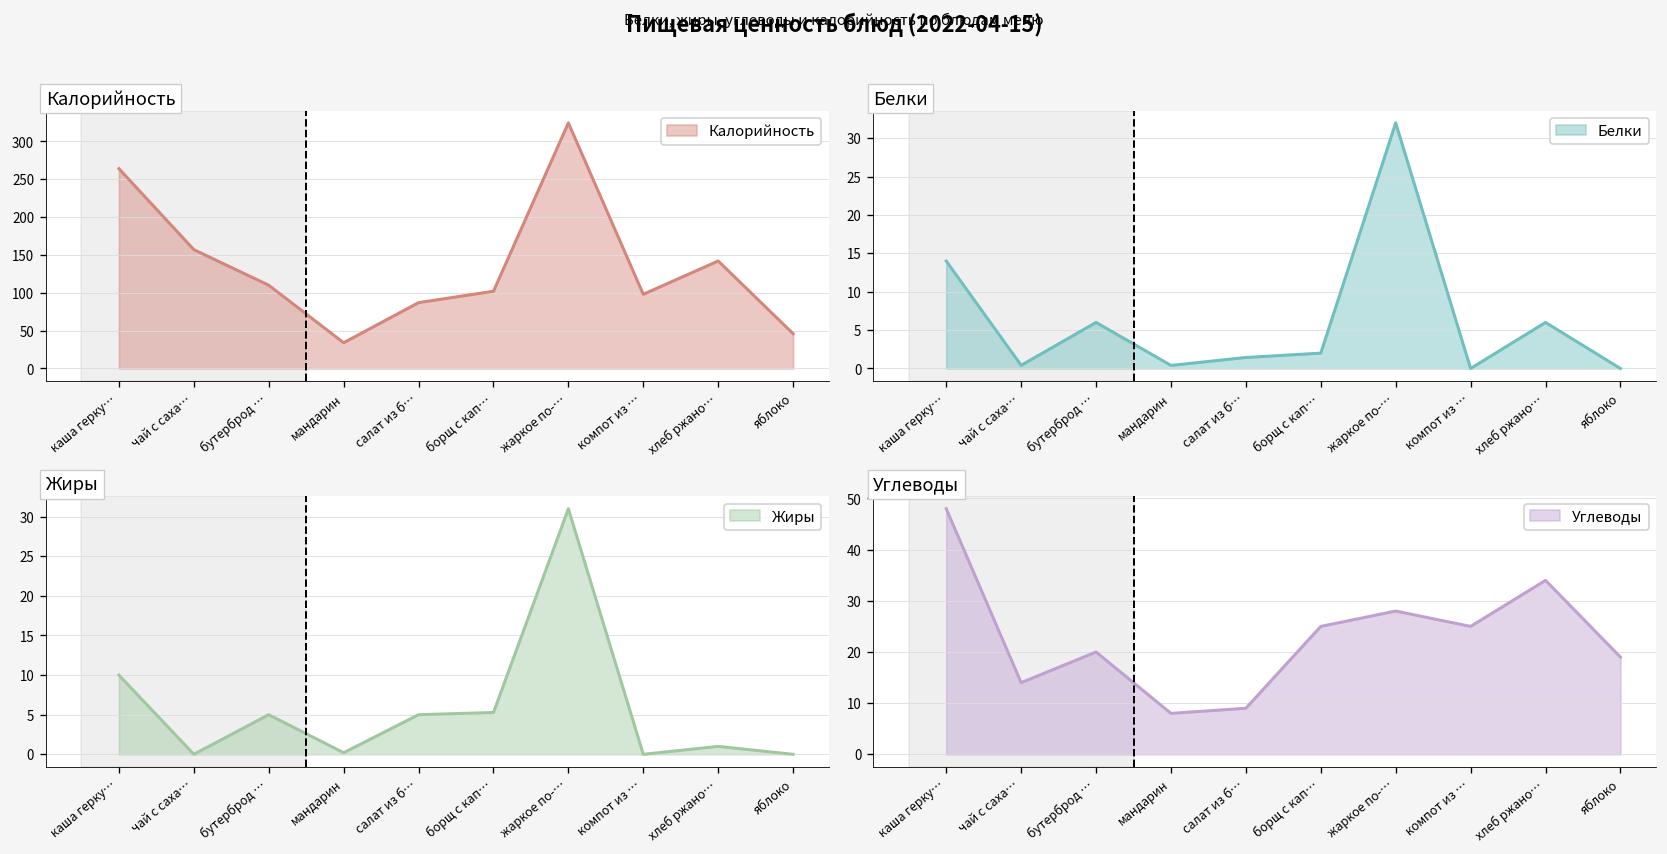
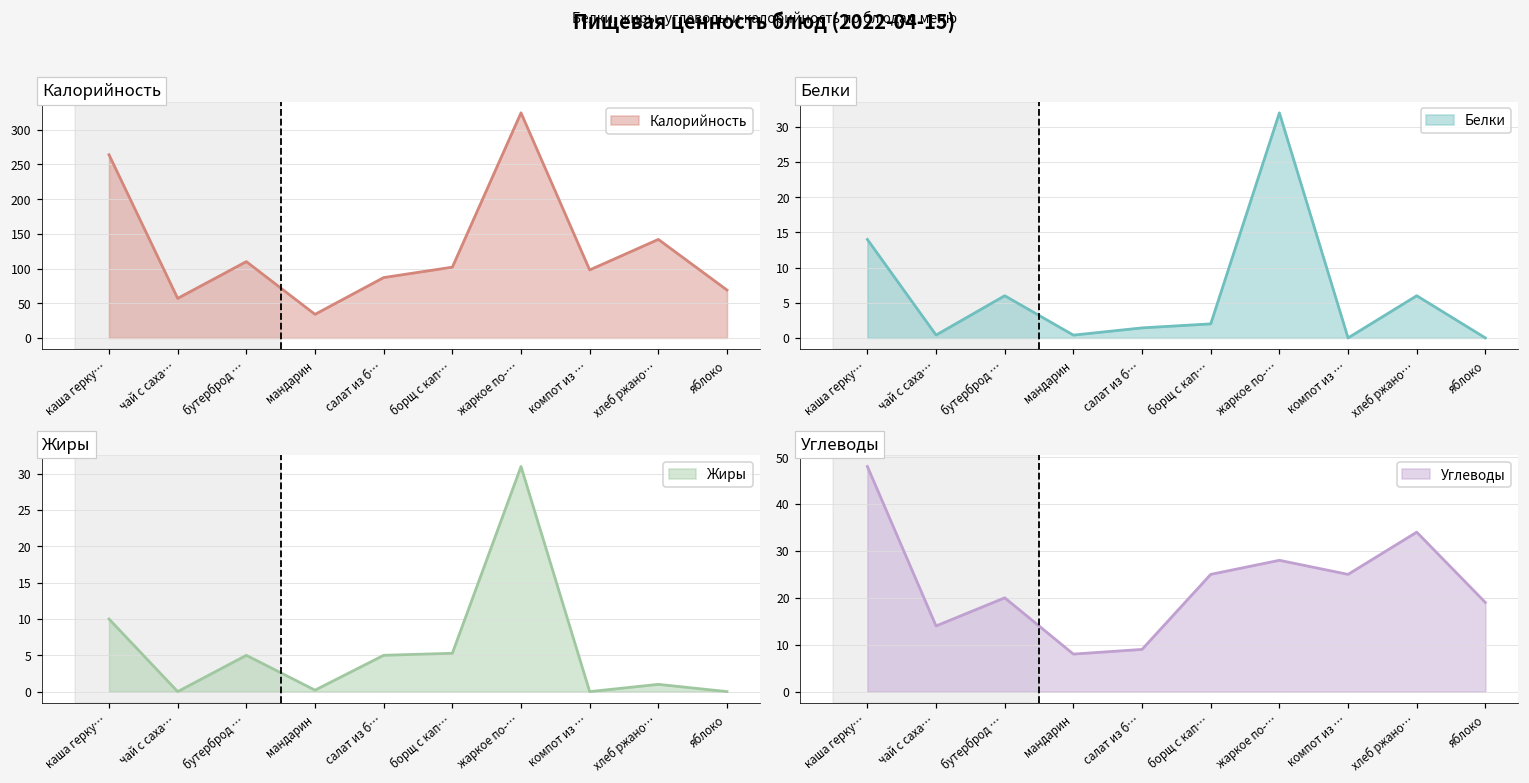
Калорийность, чай с саха…: 160 -> 60
Калорийность, яблоко: 50 -> 70
